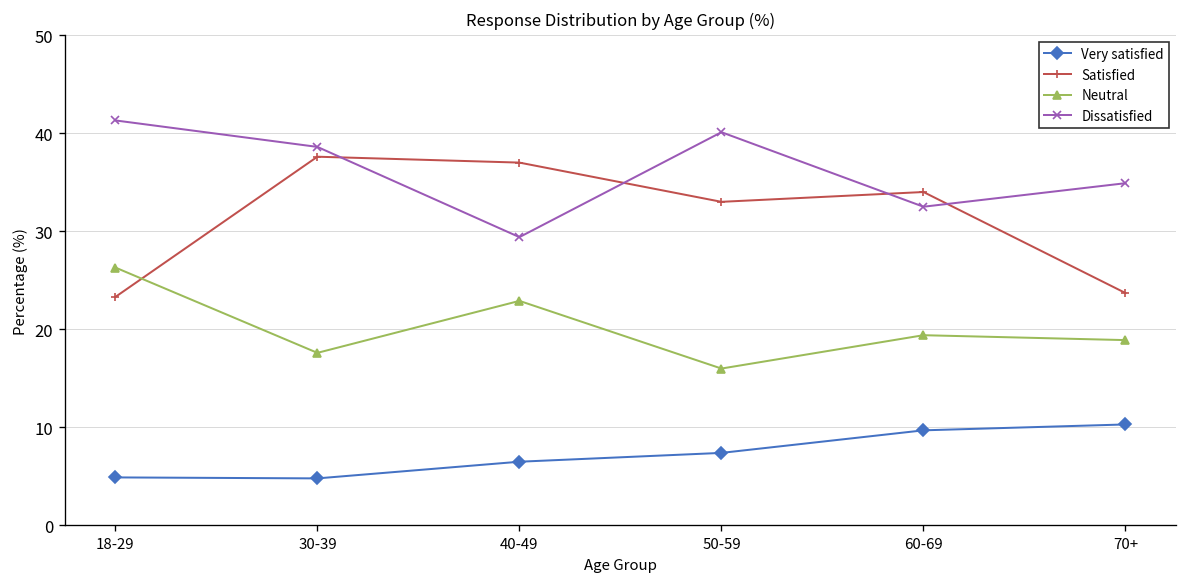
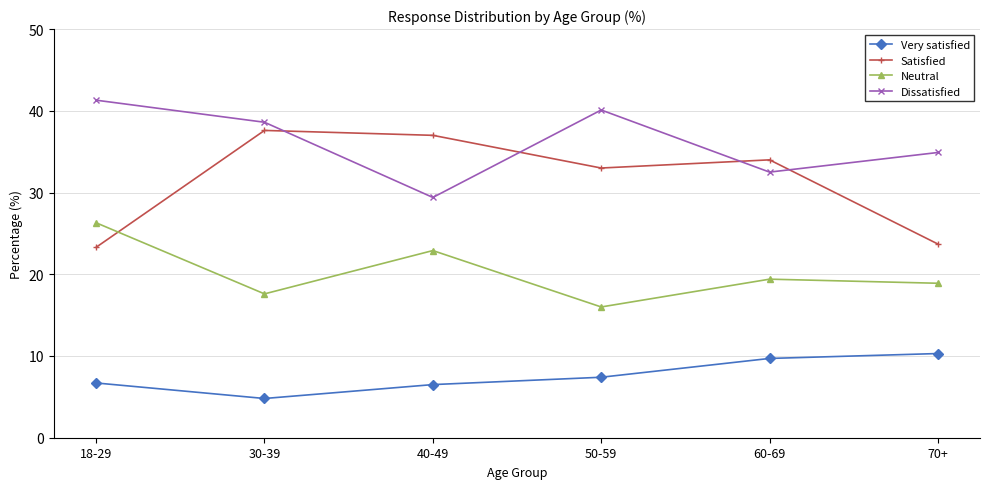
Very satisfied, 18-29: 5 -> 7
